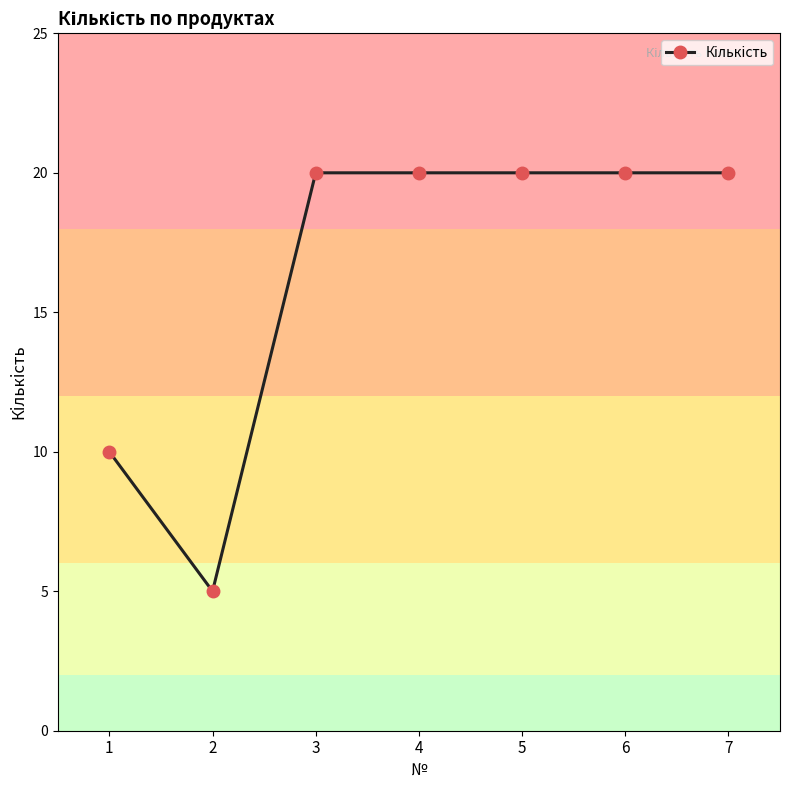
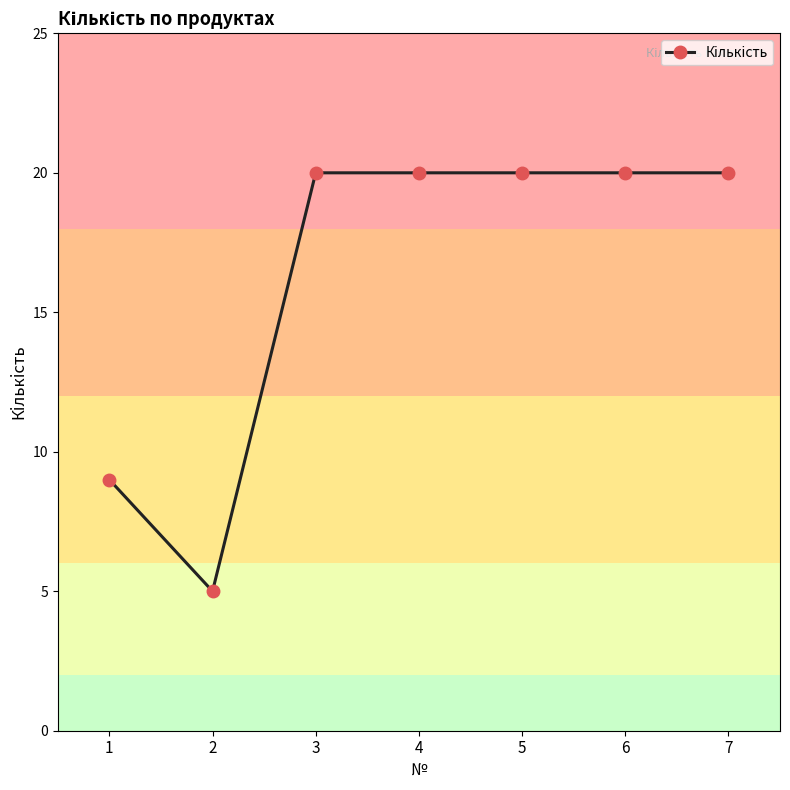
1: 10 -> 9
